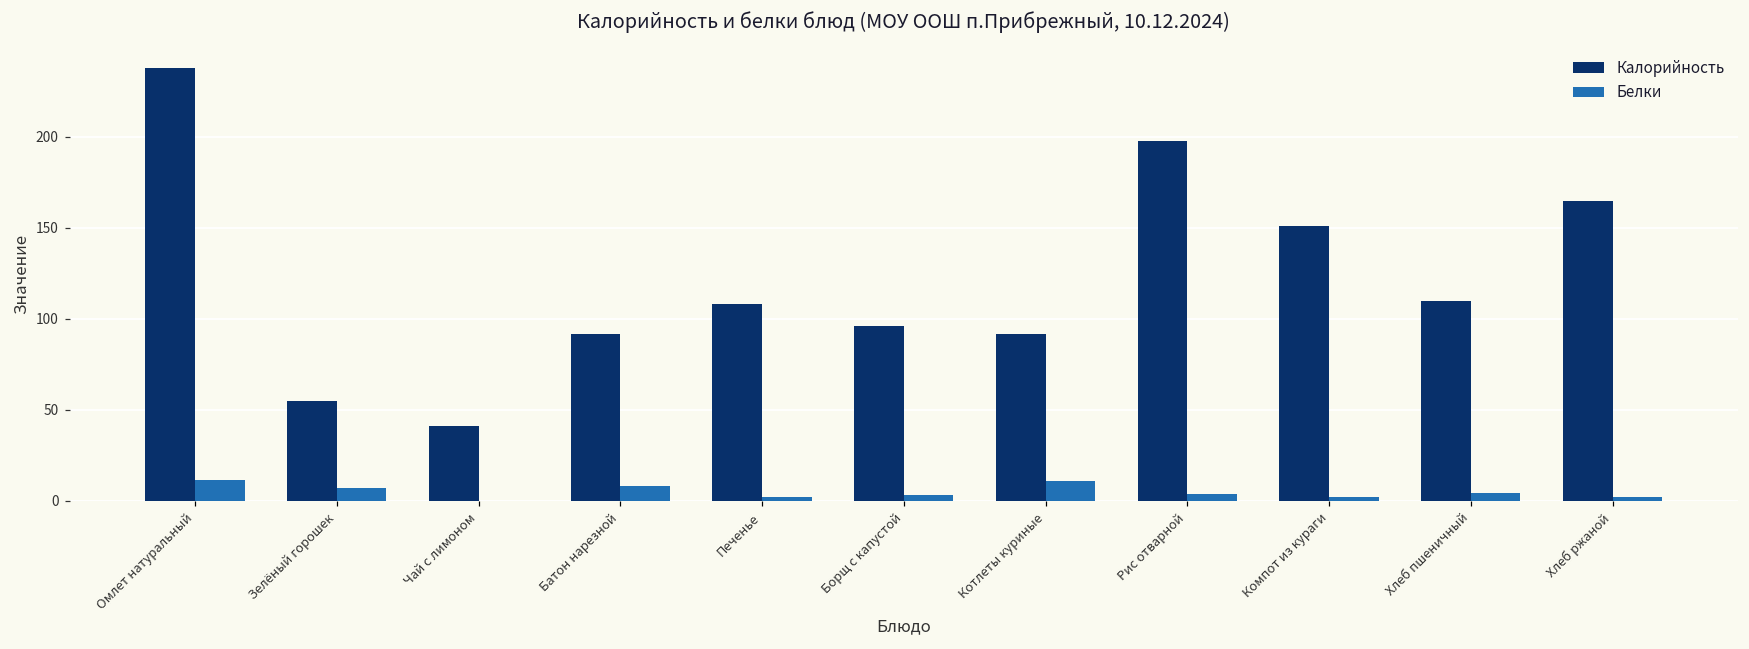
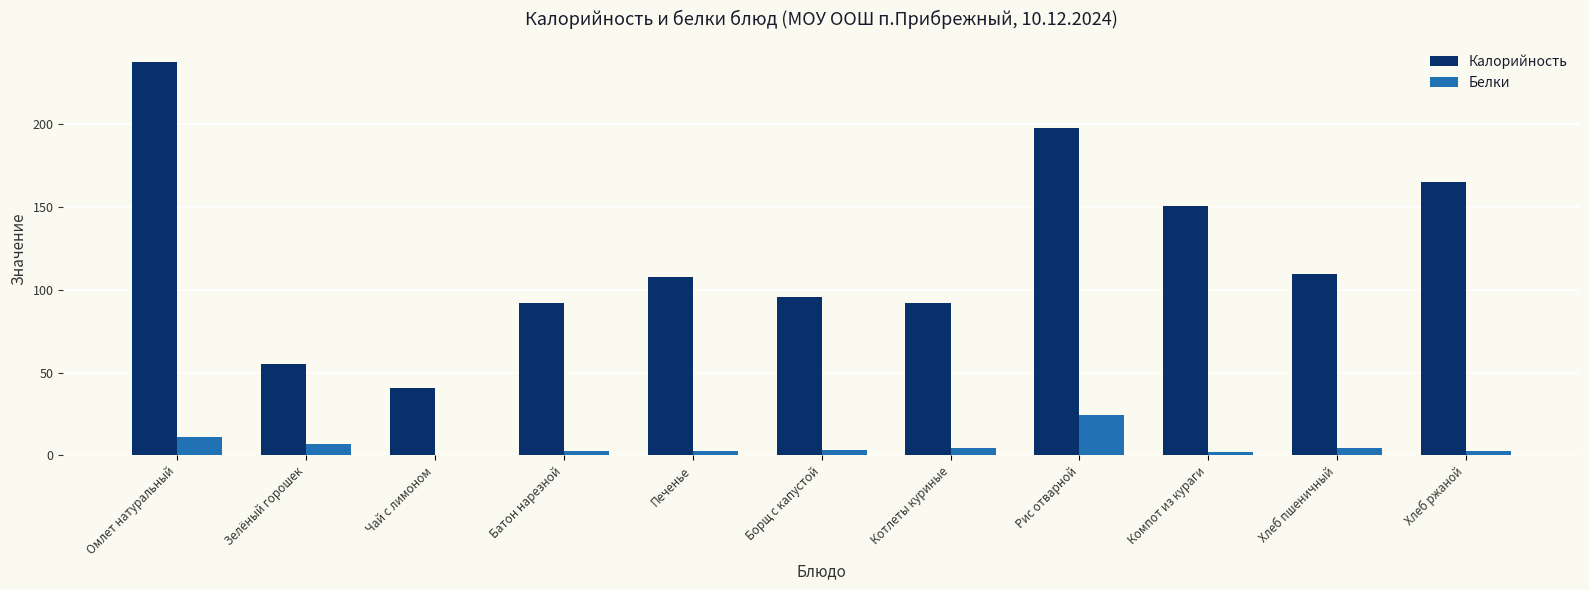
Белки, Батон нарезной: 8 -> 3
Белки, Котлеты куриные: 11 -> 4
Белки, Рис отварной: 4 -> 25
